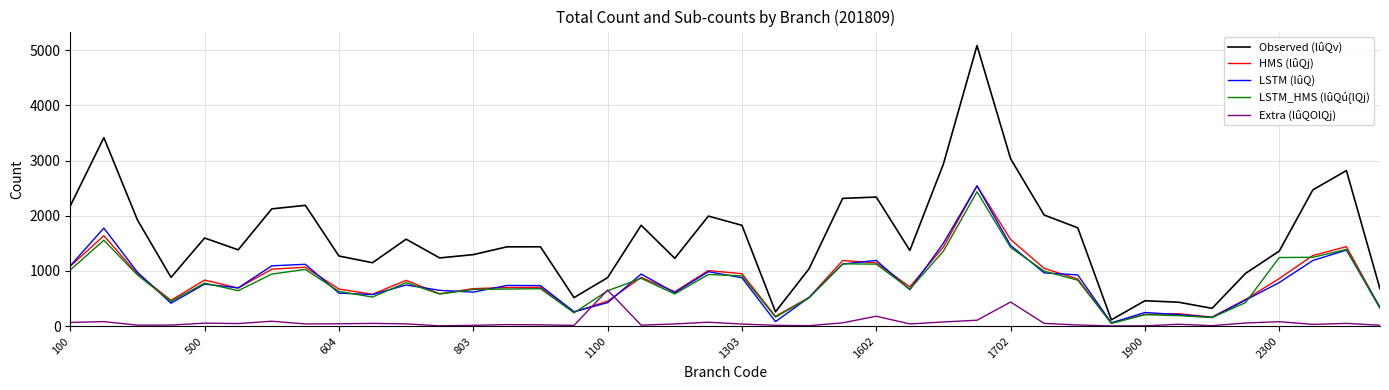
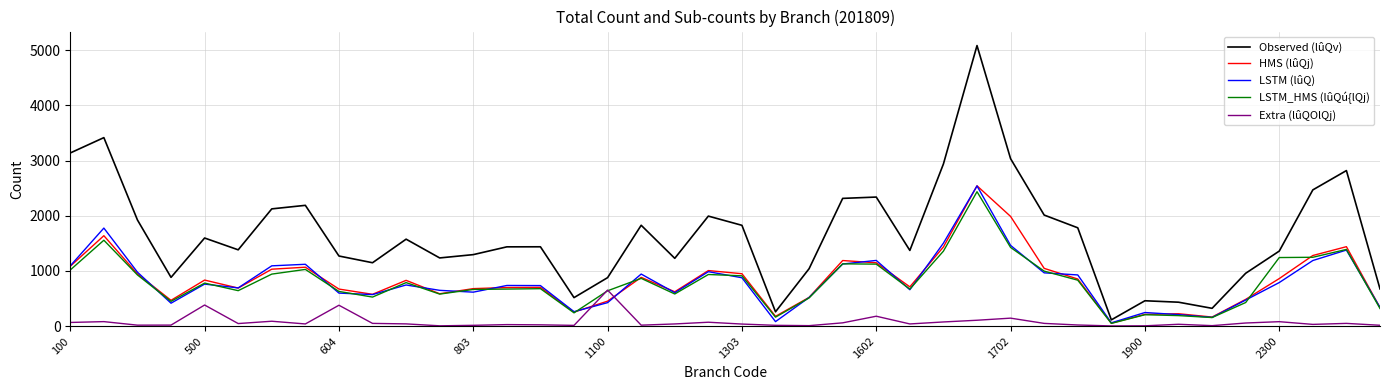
Observed (lûQv), 100: 2200 -> 3100
Extra (lûQOlQj), 500: 100 -> 400
Extra (lûQOlQj), 604: 0 -> 400
HMS (lûQj), 1702: 1600 -> 2000
Extra (lûQOlQj), 1702: 400 -> 100
